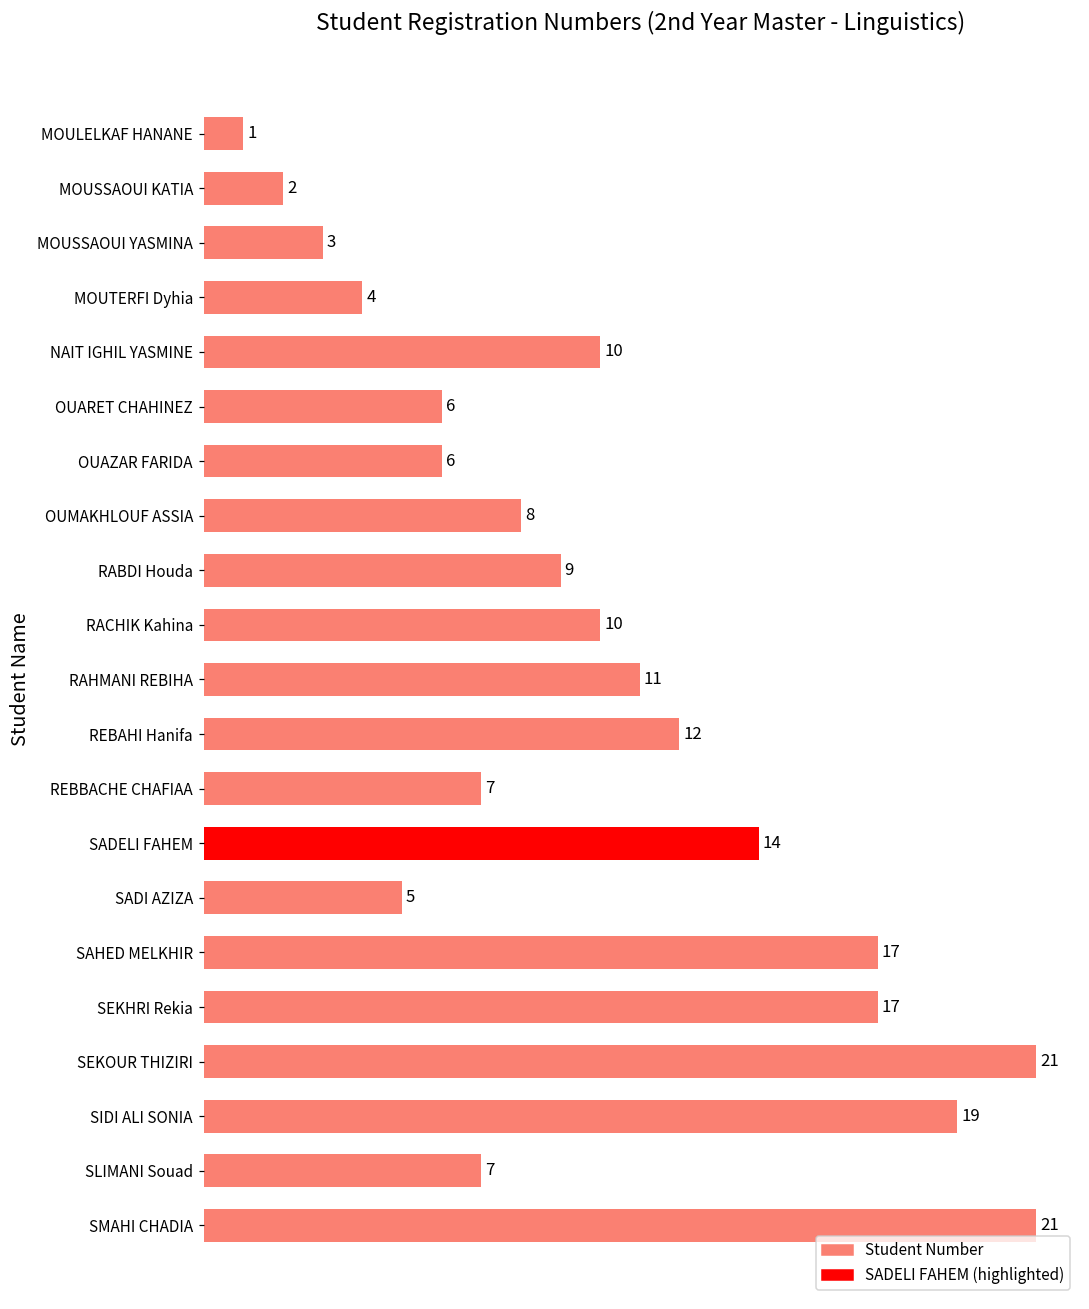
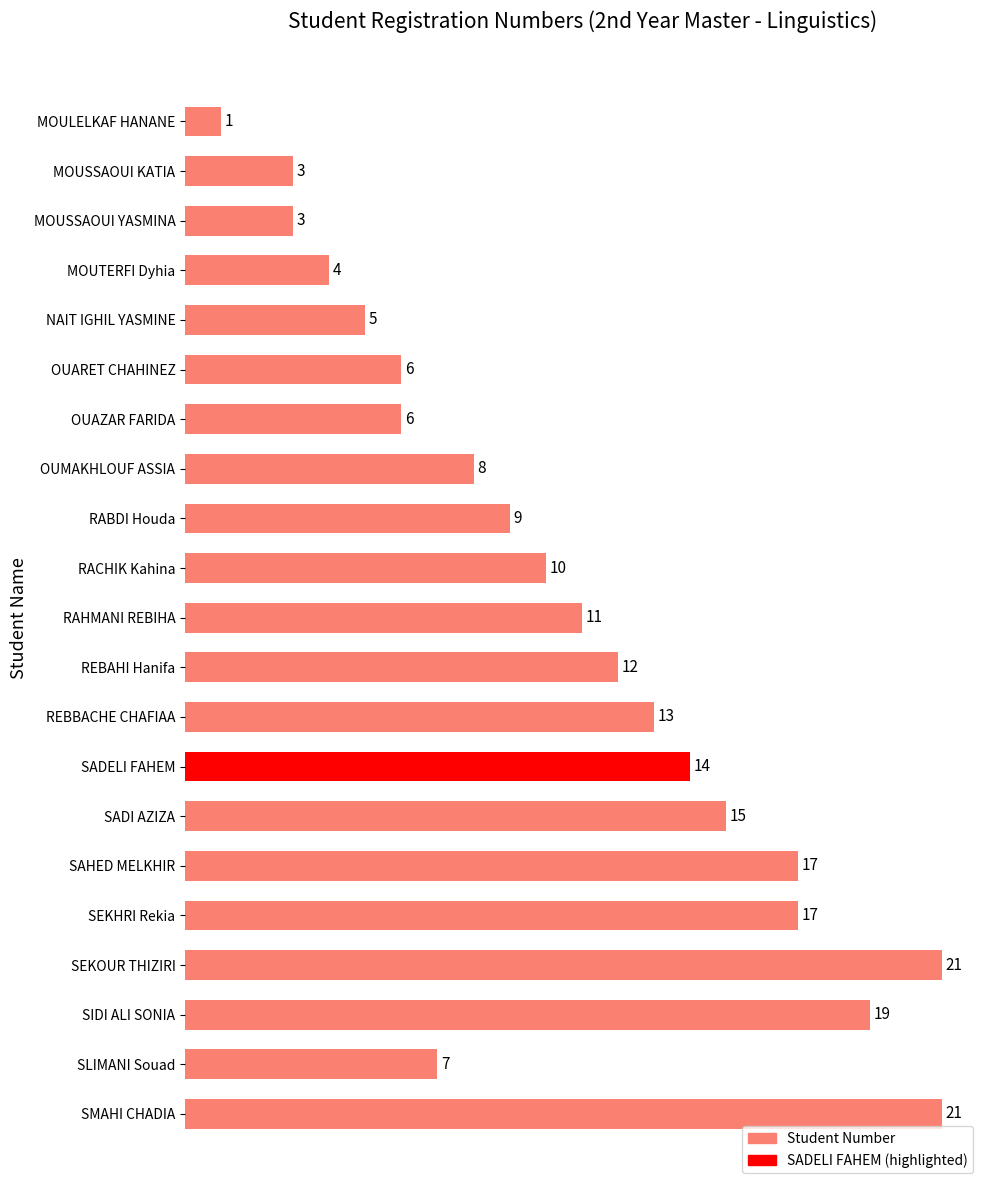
MOUSSAOUI KATIA: 2 -> 3
NAIT IGHIL YASMINE: 10 -> 5
REBBACHE CHAFIAA: 7 -> 13
SADI AZIZA: 5 -> 15
